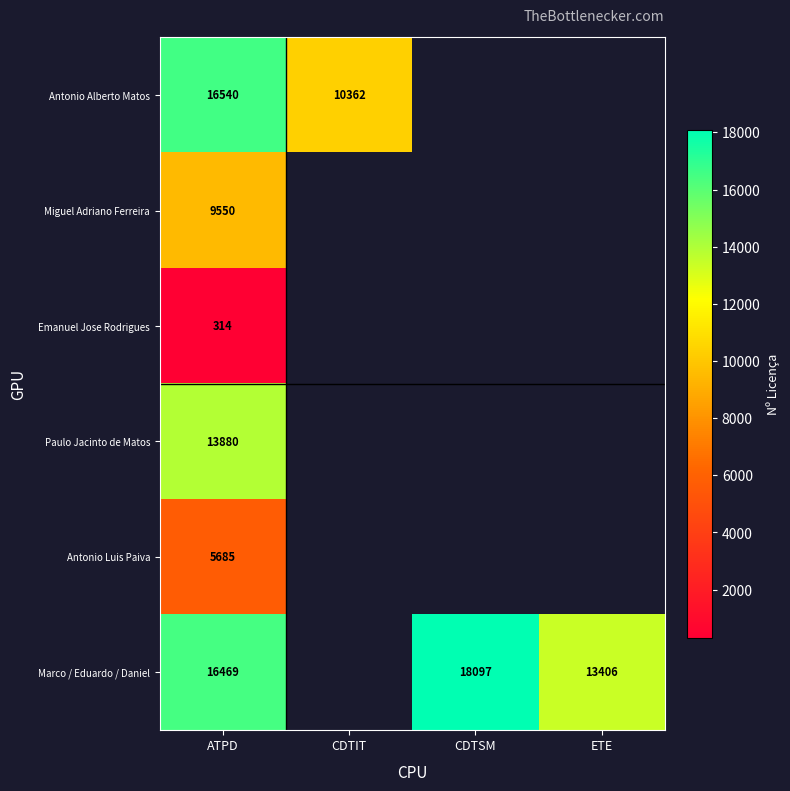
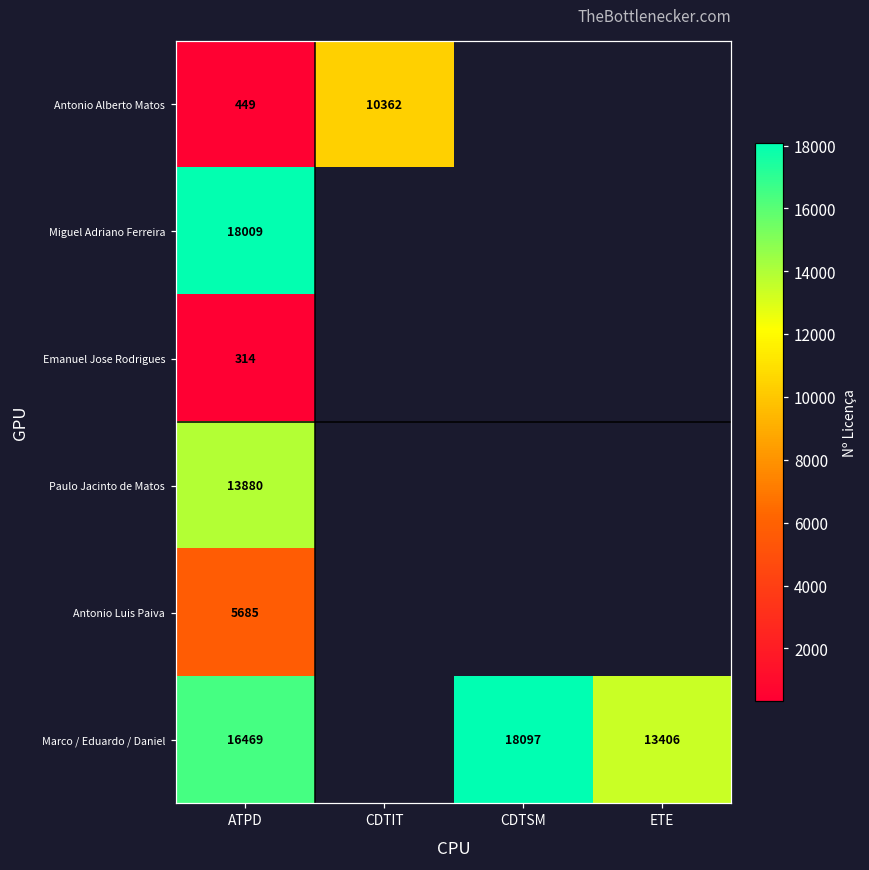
Antonio Alberto Matos, ATPD: 16540 -> 449
Miguel Adriano Ferreira, ATPD: 9550 -> 18009
